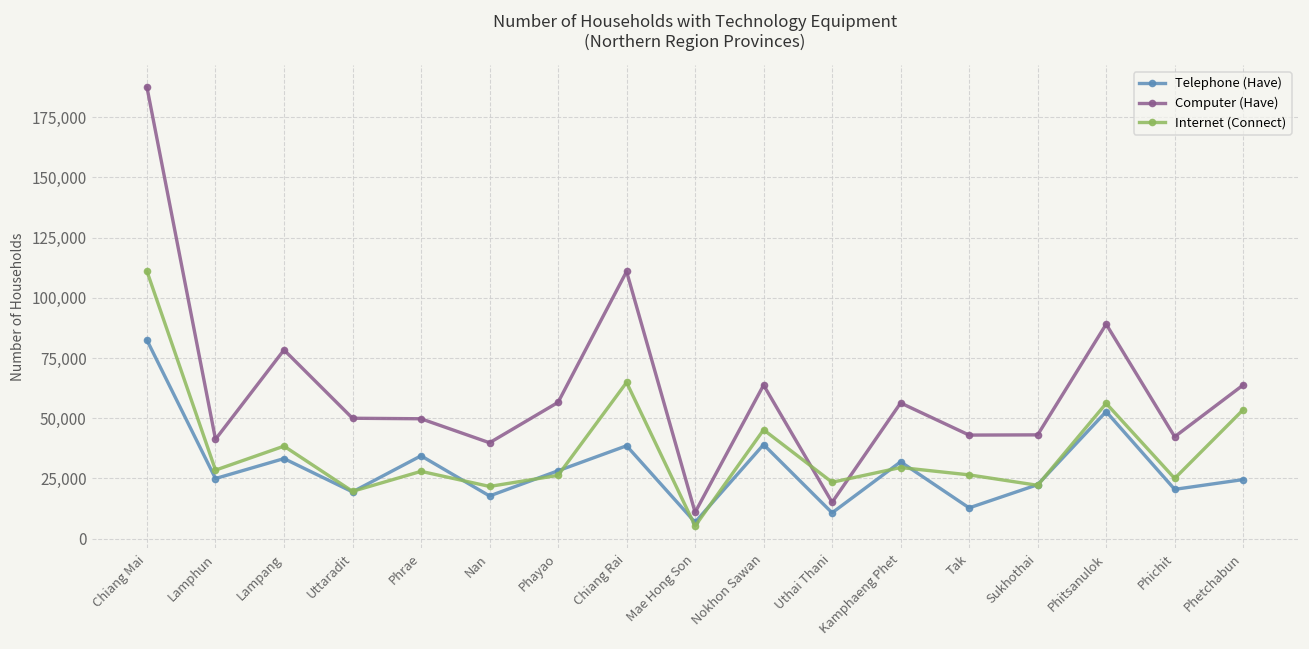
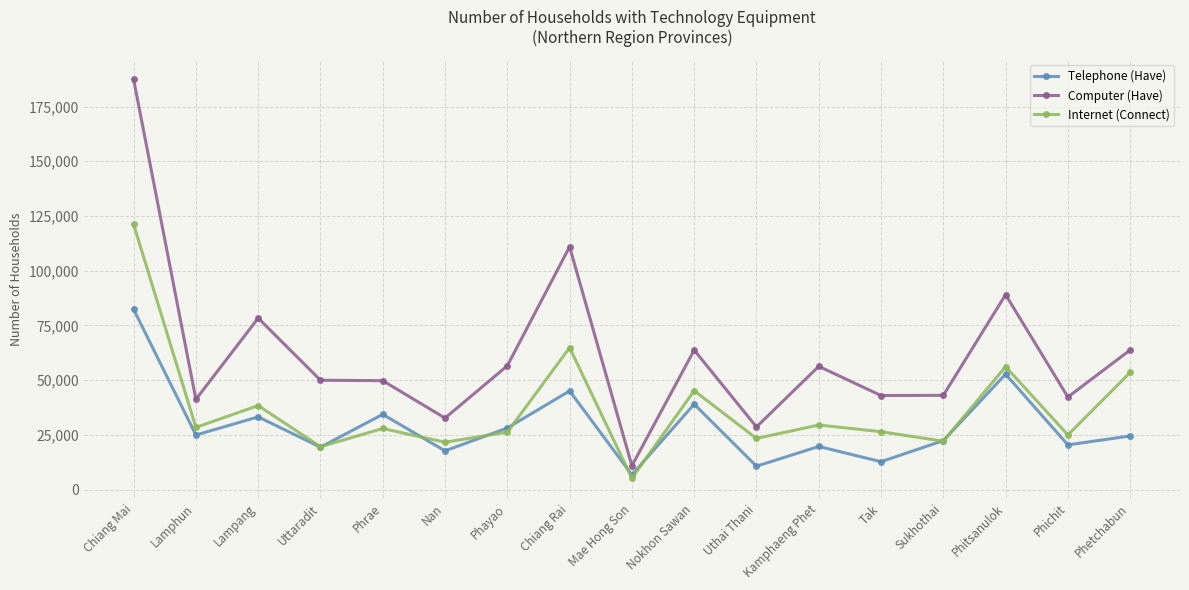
Internet (Connect), Chiang Mai: 111,000 -> 121,000
Computer (Have), Nan: 40,000 -> 33,000
Telephone (Have), Chiang Rai: 39,000 -> 45,000
Computer (Have), Uthai Thani: 15,000 -> 29,000
Telephone (Have), Kamphaeng Phet: 32,000 -> 20,000
